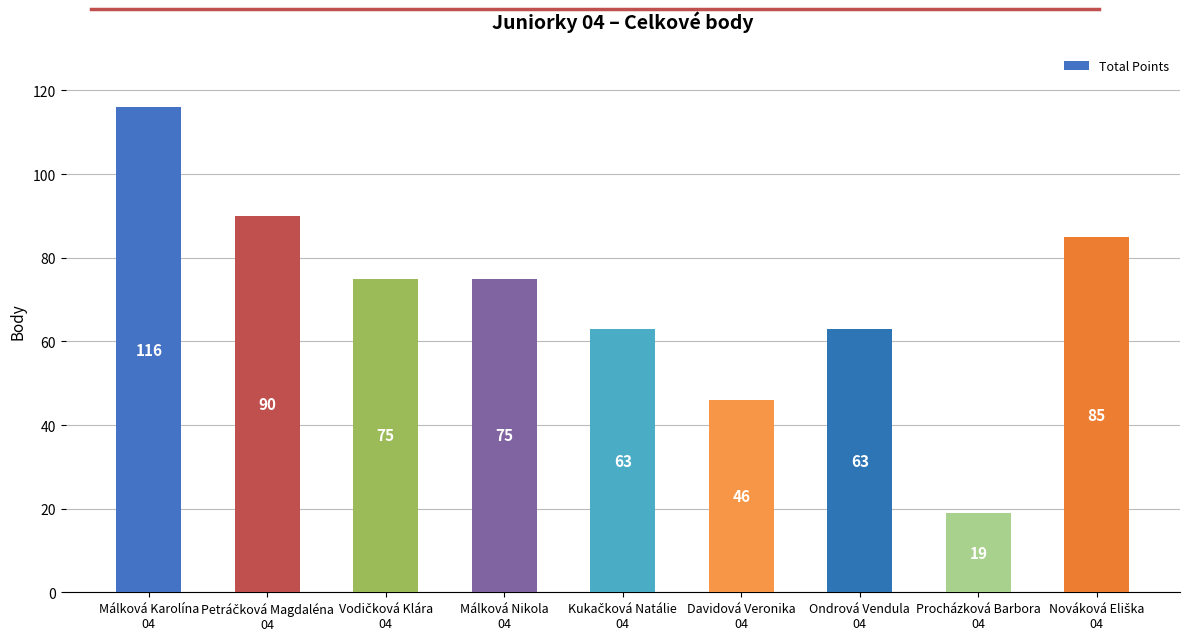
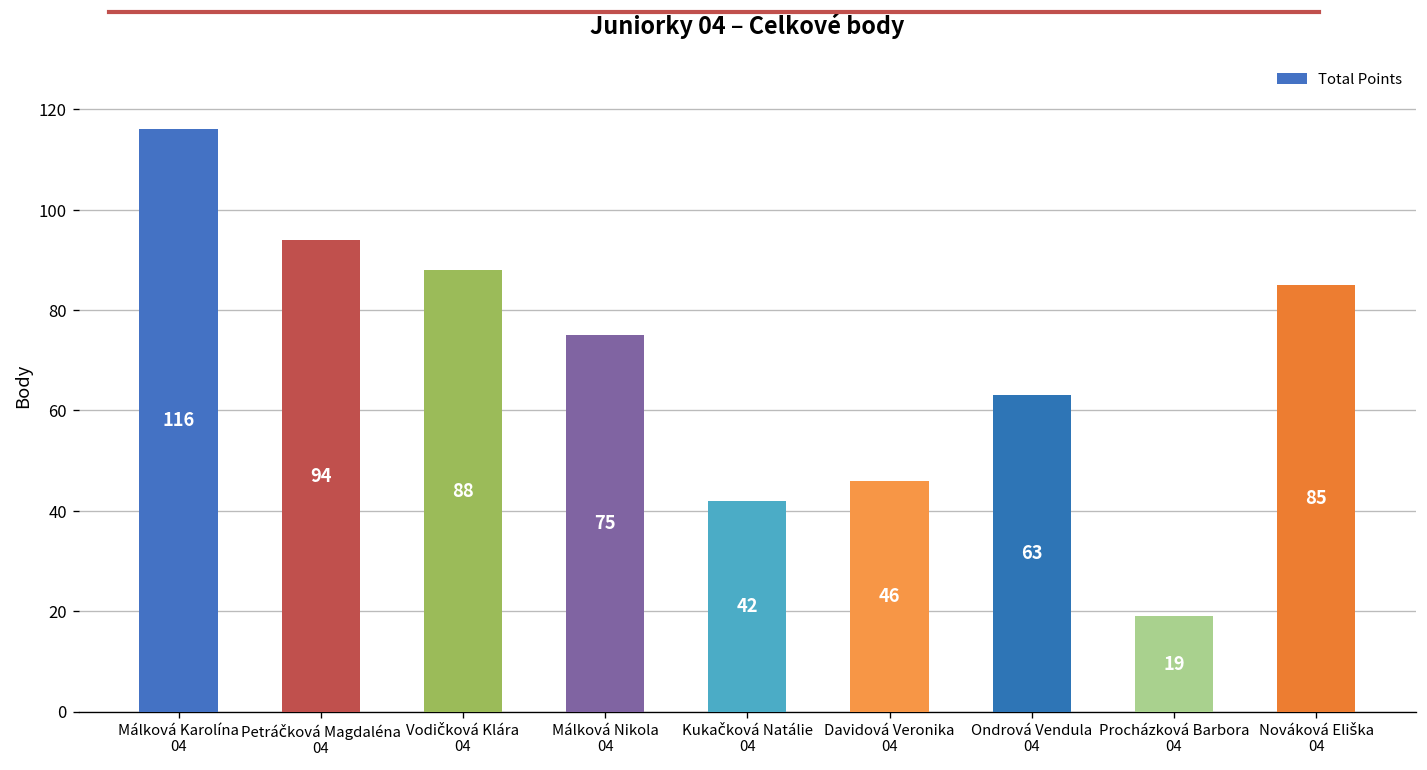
Petráčková Magdaléna 04: 90 -> 94
Vodičková Klára 04: 75 -> 88
Kukačková Natálie 04: 63 -> 42
